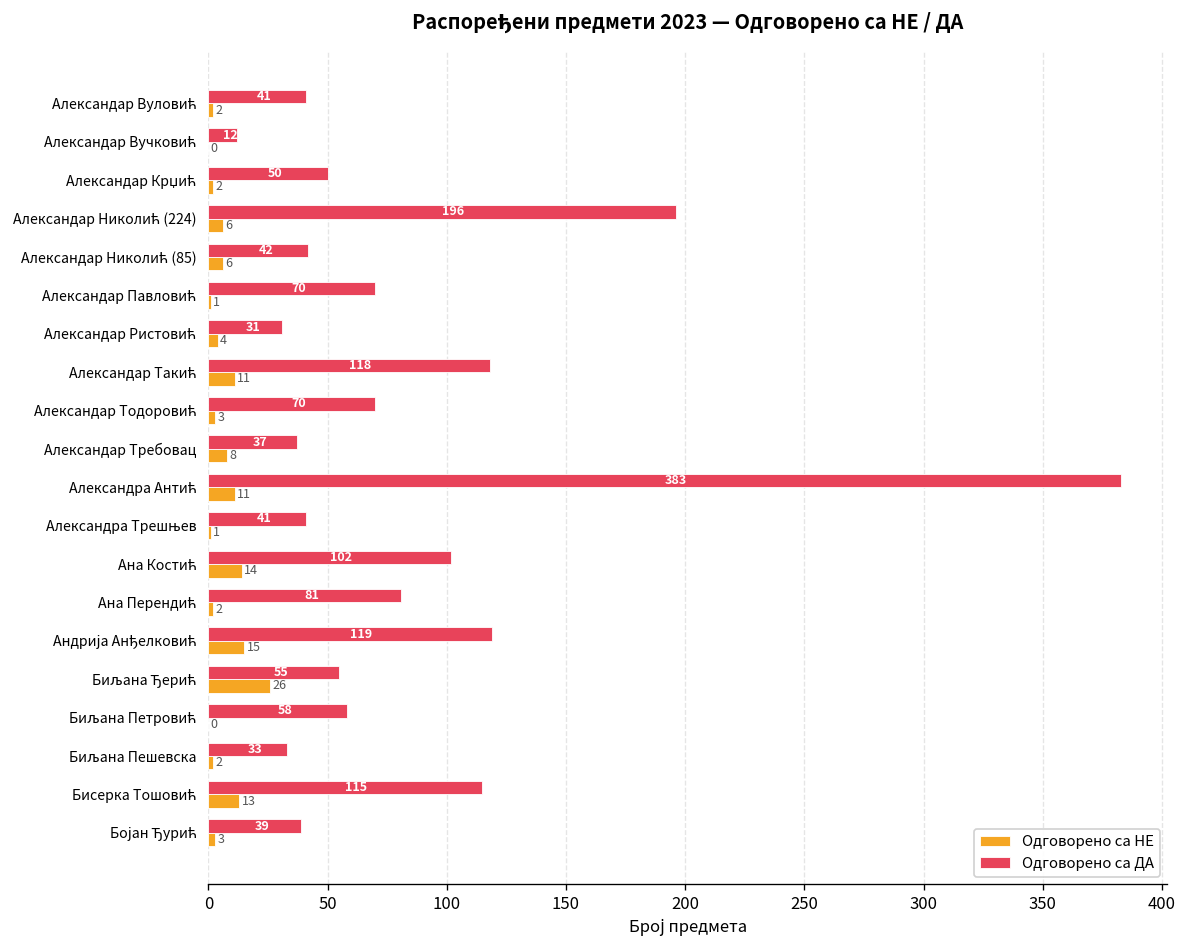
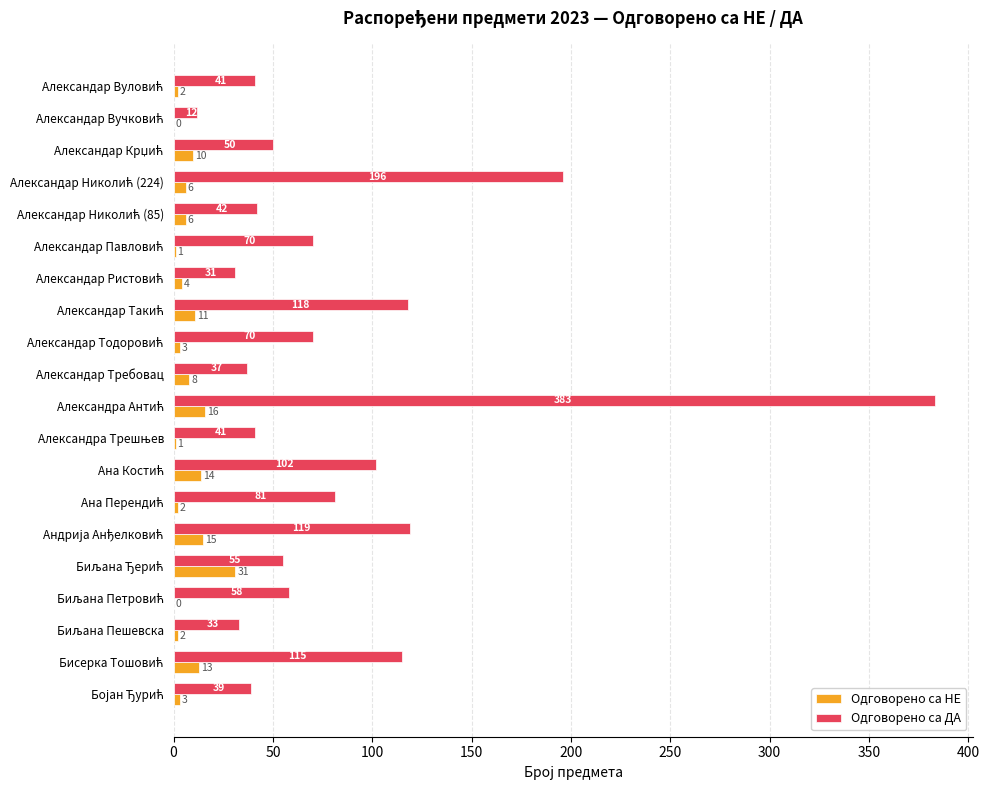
Одговорено са НЕ, Александар Крџић: 2 -> 10
Одговорено са НЕ, Александра Антић: 11 -> 16
Одговорено са НЕ, Биљана Ђерић: 26 -> 31
